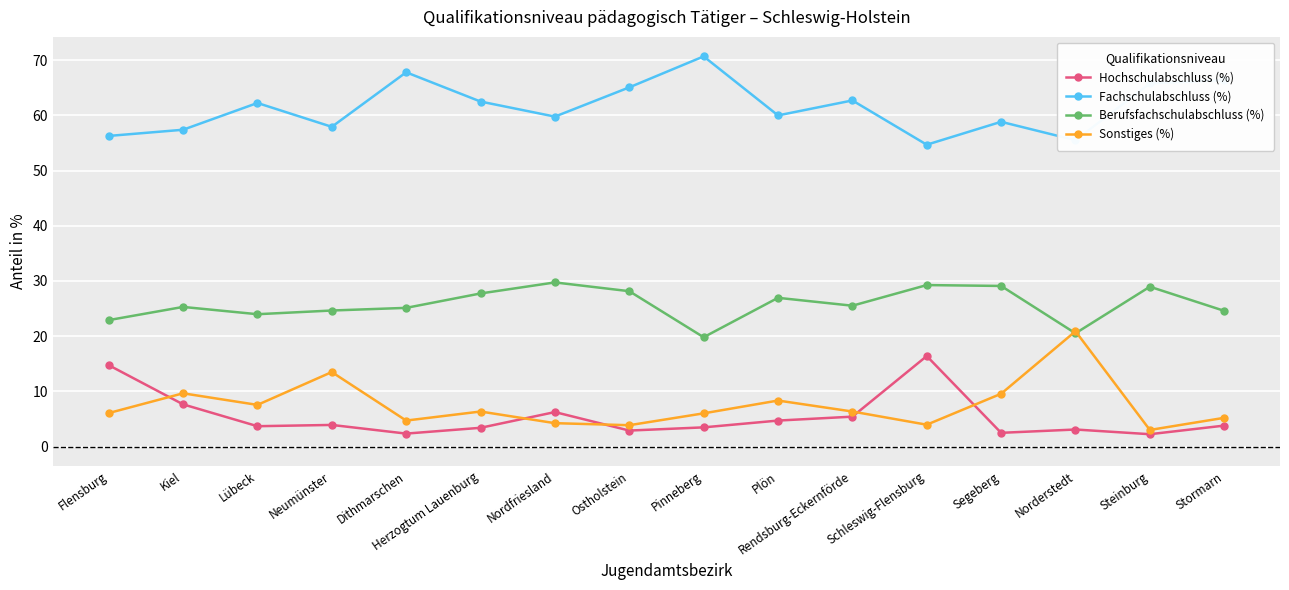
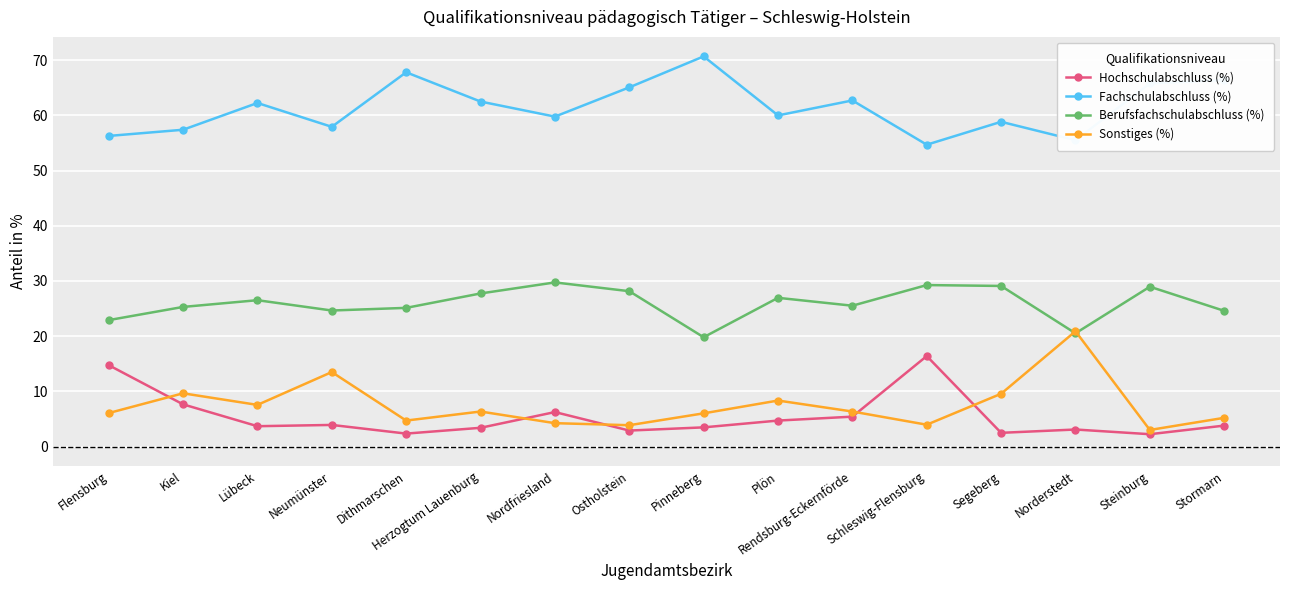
Berufsfachschulabschluss (%), Lübeck: 24 -> 27
